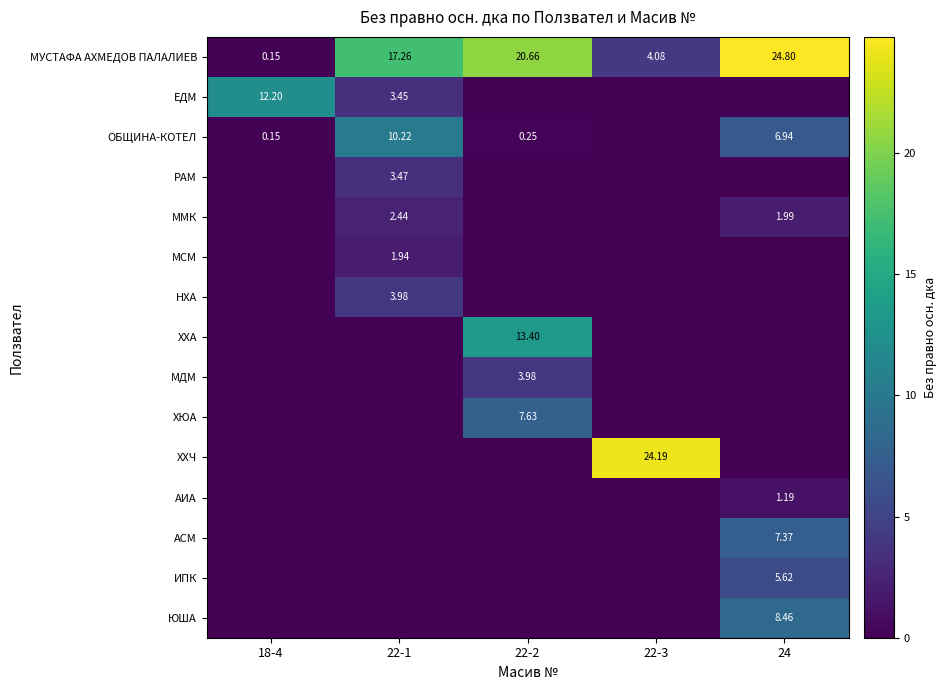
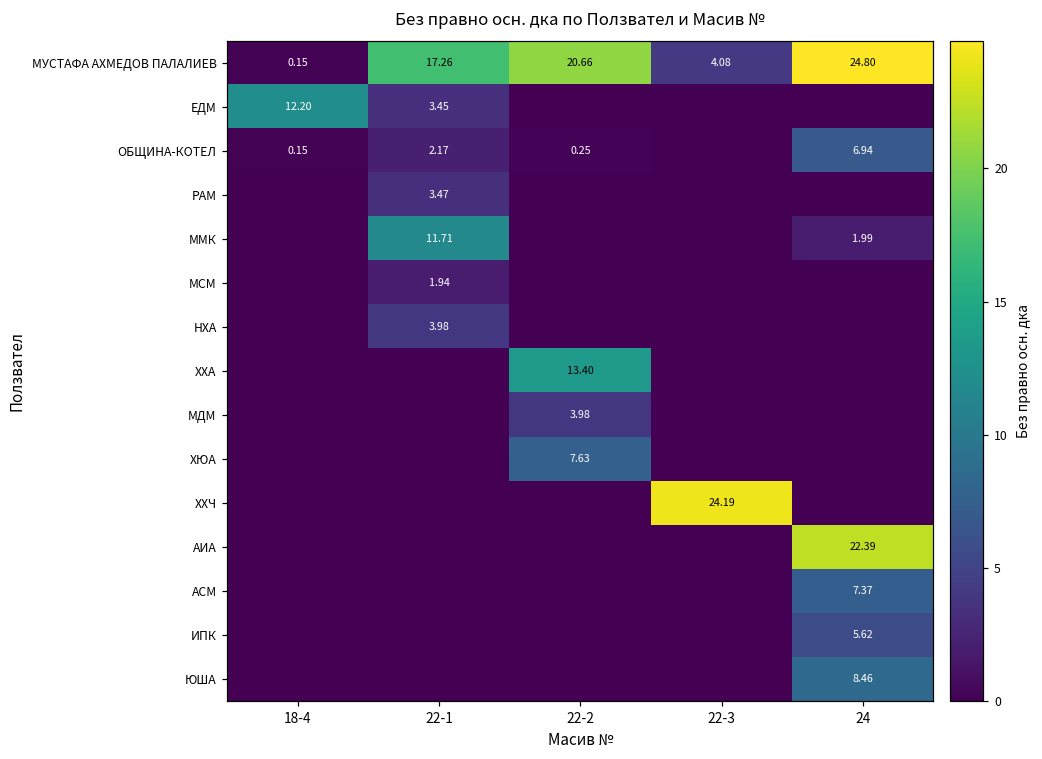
ОБЩИНА-КОТЕЛ, 22-1: 10.22 -> 2.17
ММК, 22-1: 2.44 -> 11.71
АИА, 24: 1.19 -> 22.39
